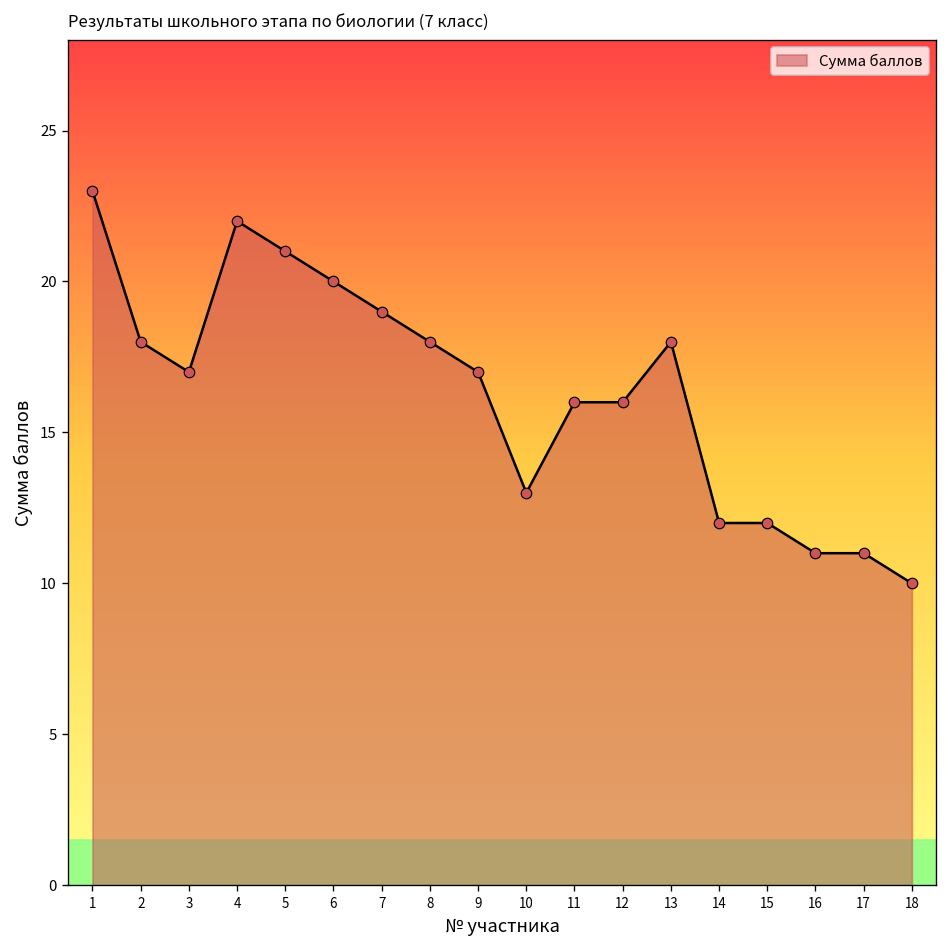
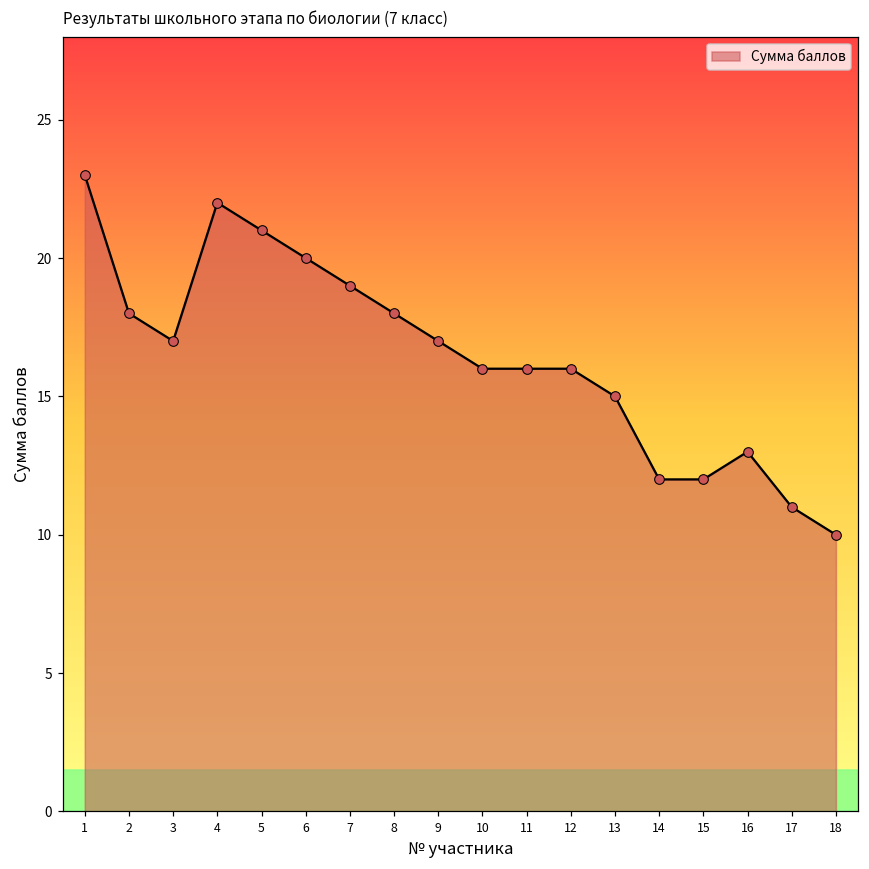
10: 13 -> 16
13: 18 -> 15
16: 11 -> 13
